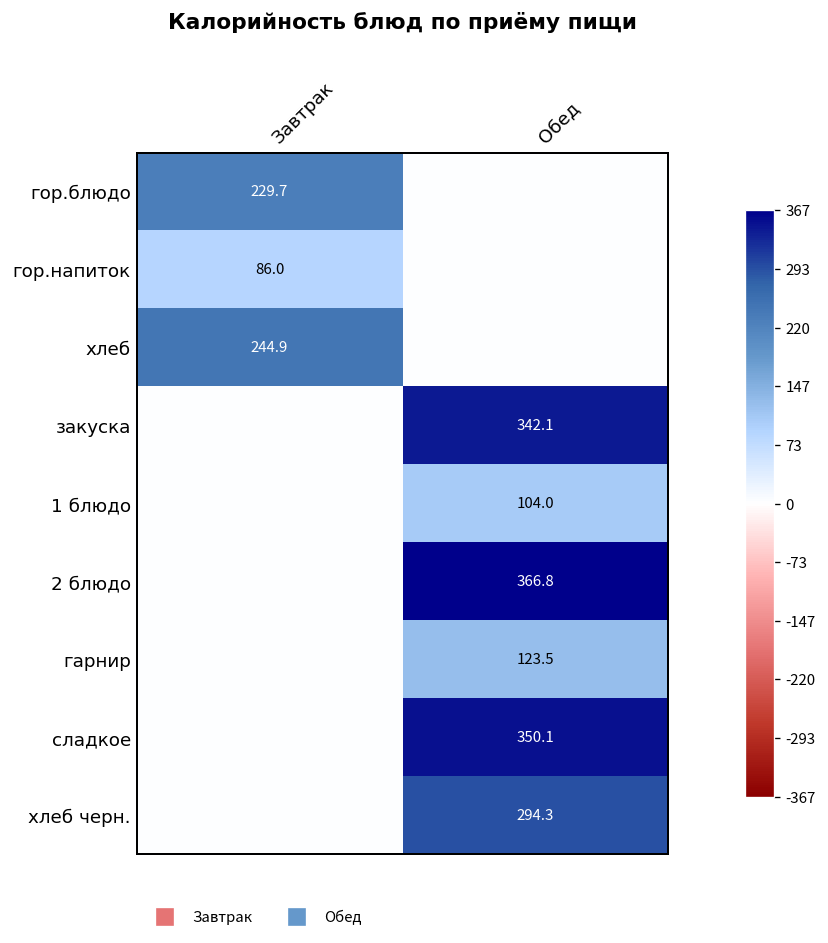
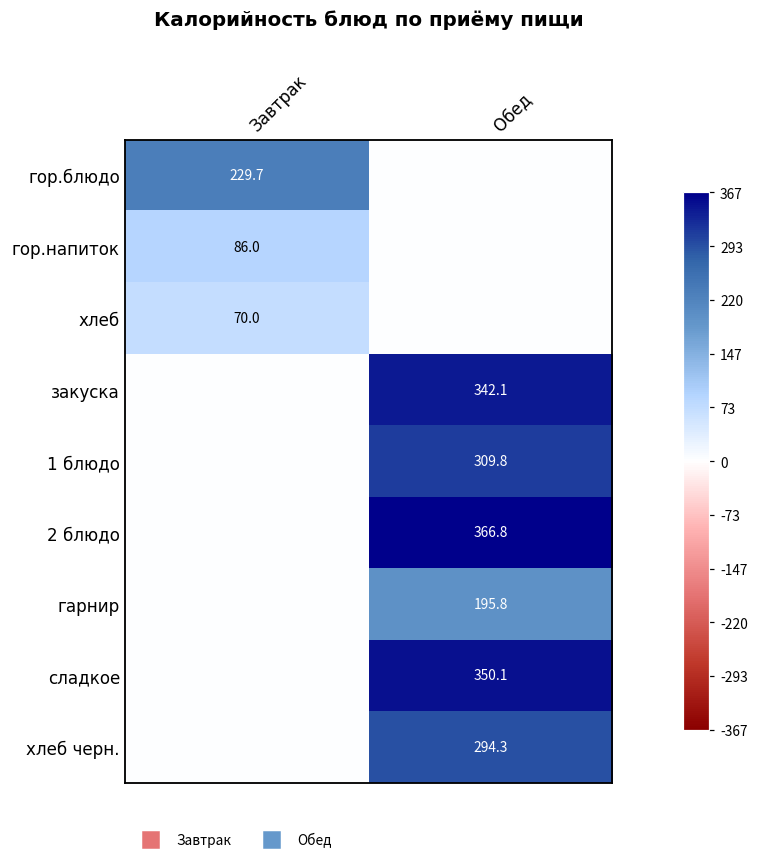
хлеб, Завтрак: 244.9 -> 70.0
1 блюдо, Обед: 104.0 -> 309.8
гарнир, Обед: 123.5 -> 195.8
